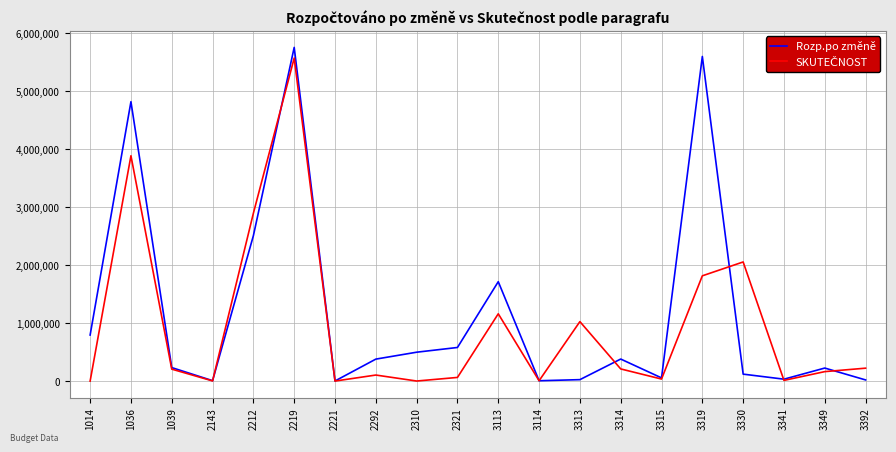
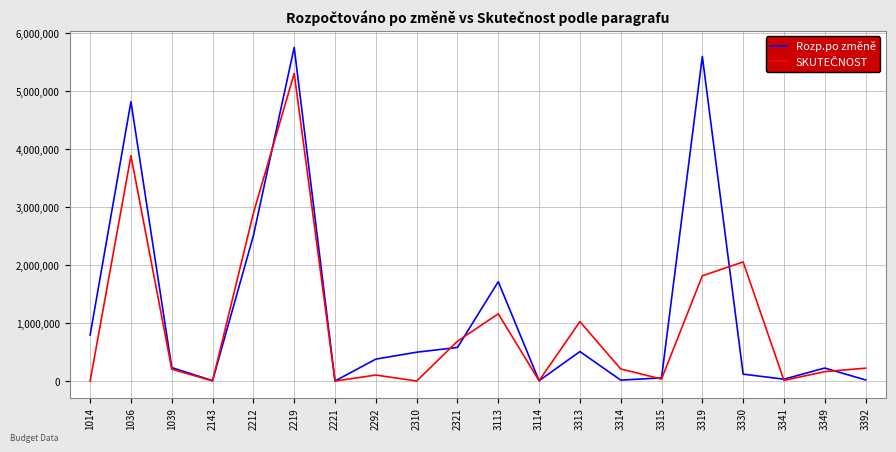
SKUTEČNOST, 2219: 5,600,000 -> 5,300,000
SKUTEČNOST, 2321: 100,000 -> 700,000
Rozp.po změně, 3313: 0 -> 500,000
Rozp.po změně, 3314: 400,000 -> 0
